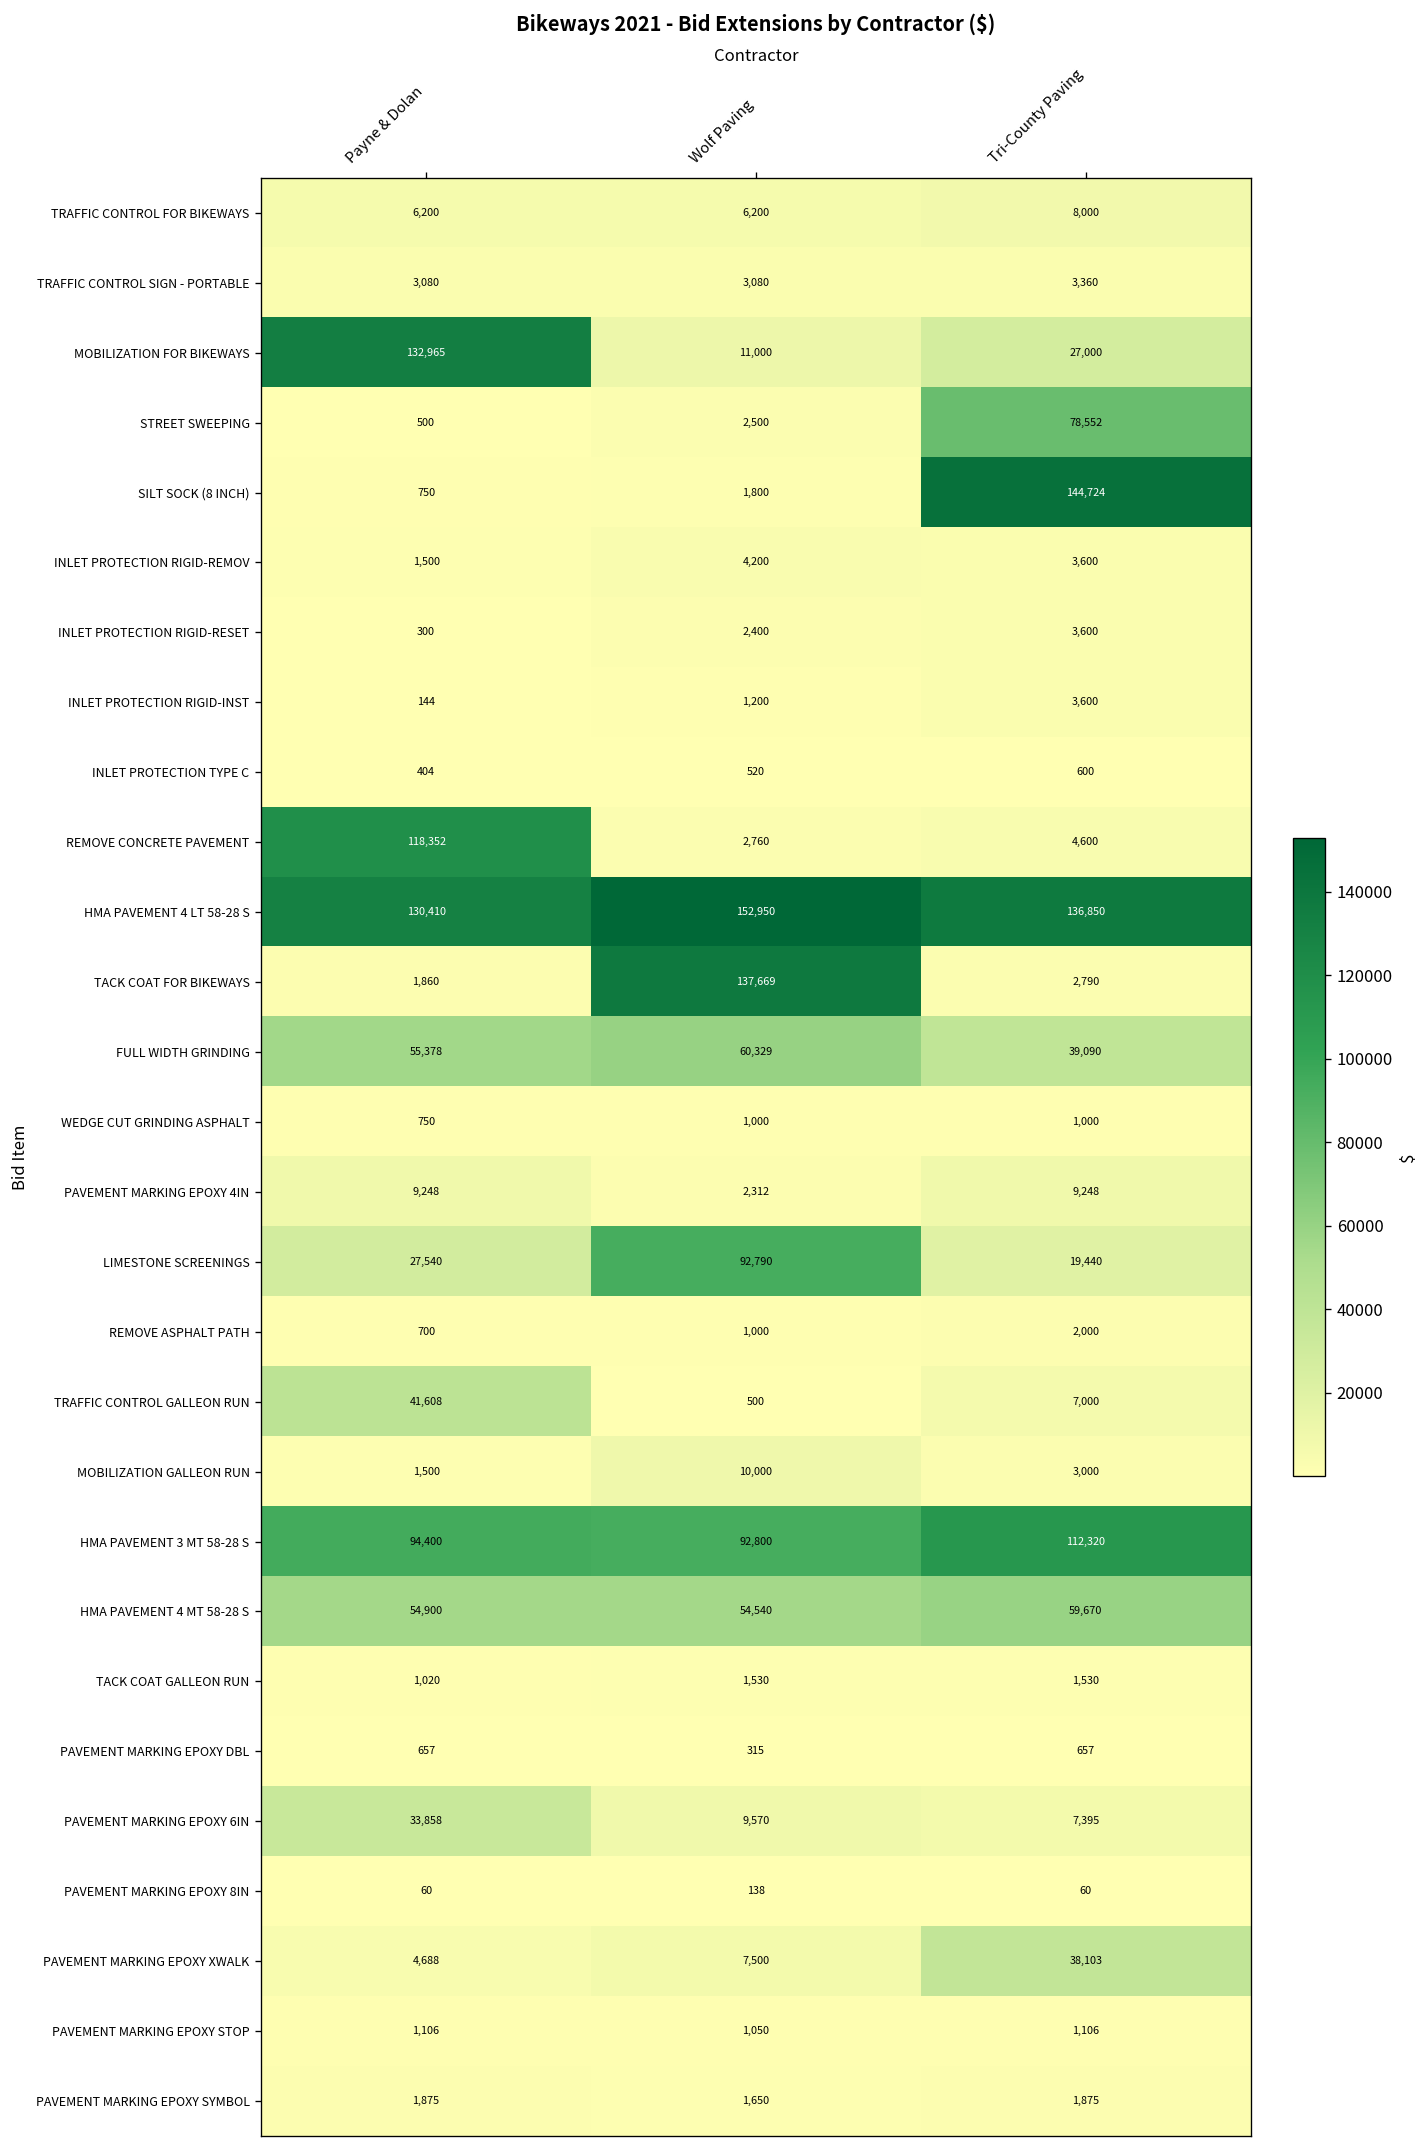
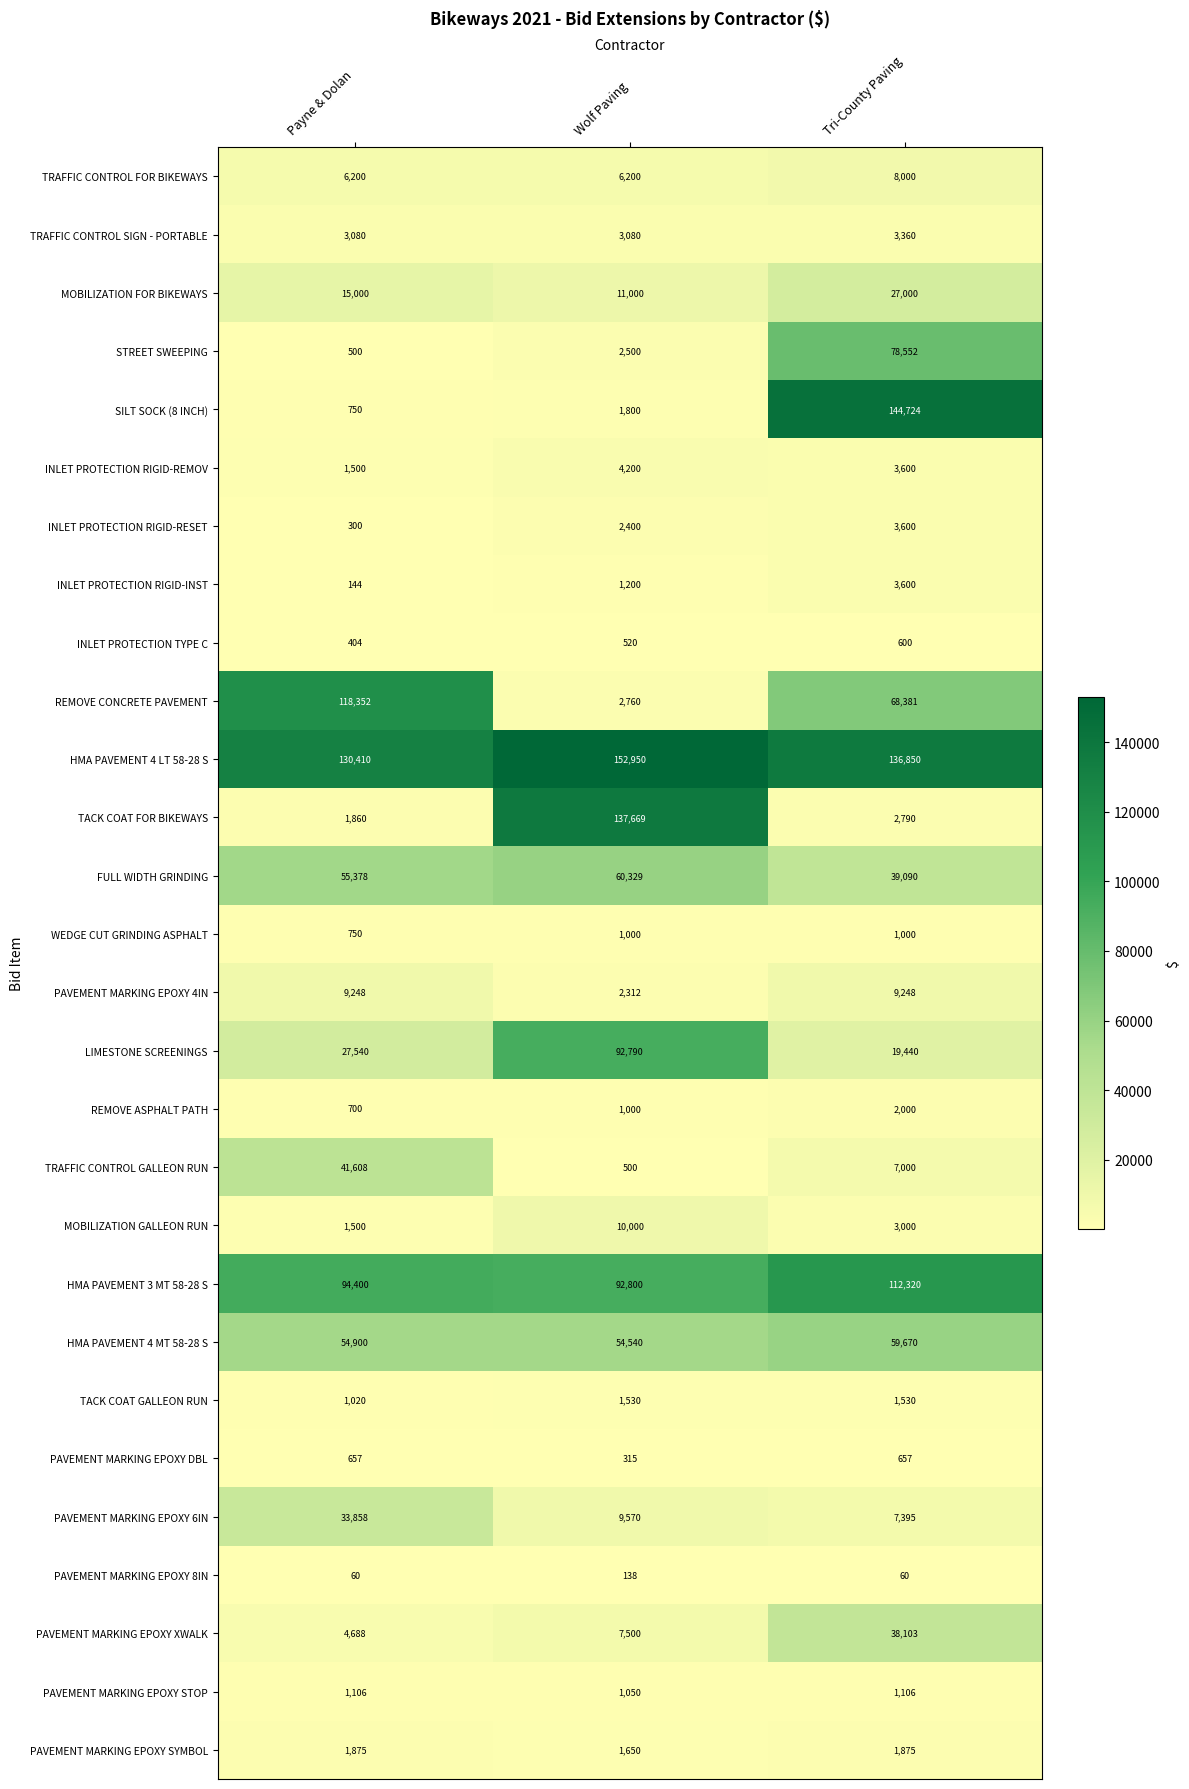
MOBILIZATION FOR BIKEWAYS, Payne & Dolan: 132,965 -> 15,000
REMOVE CONCRETE PAVEMENT, Tri-County Paving: 4,600 -> 68,381
